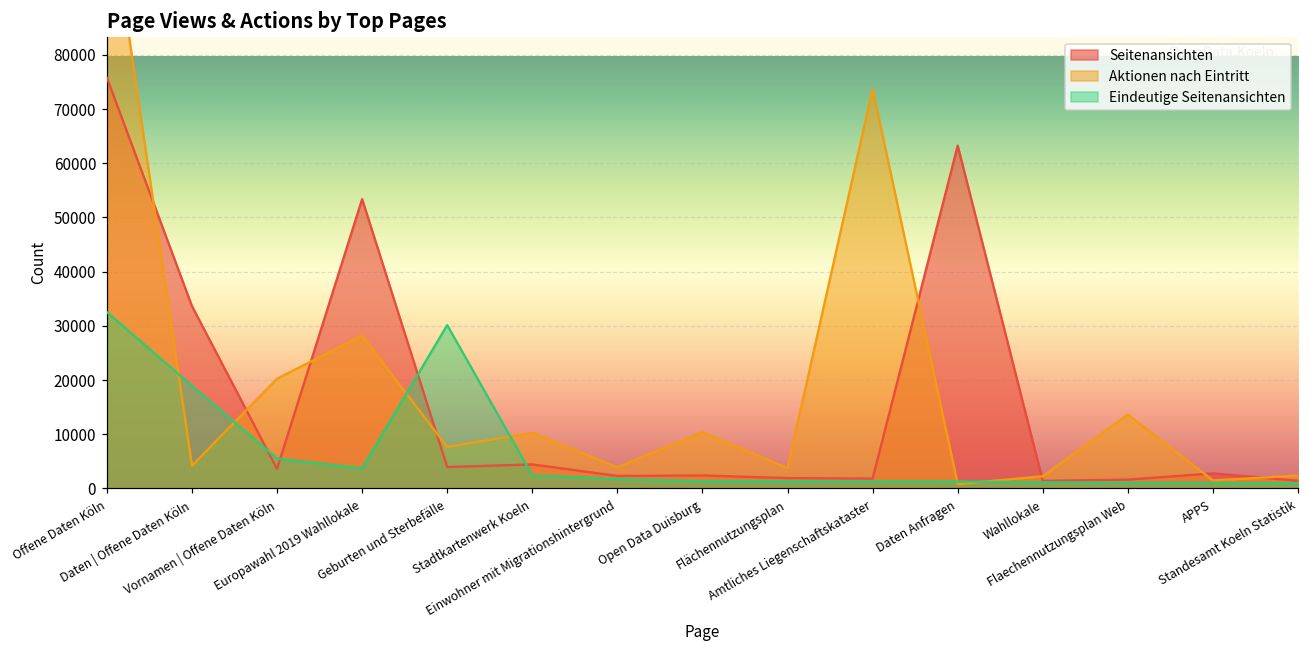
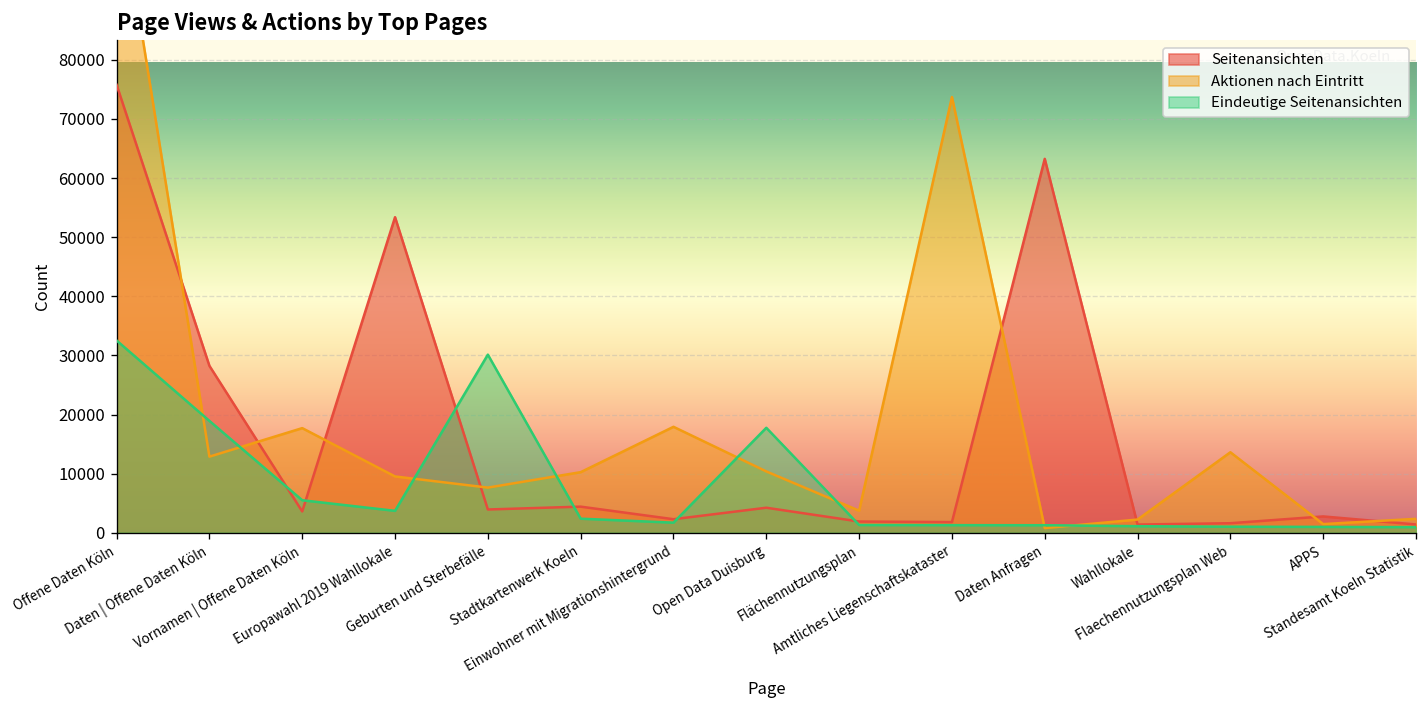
Seitenansichten, Daten | Offene Daten Köln: 34000 -> 28000
Aktionen nach Eintritt, Daten | Offene Daten Köln: 4000 -> 13000
Aktionen nach Eintritt, Vornamen | Offene Daten Köln: 20000 -> 18000
Aktionen nach Eintritt, Europawahl 2019 Wahllokale: 28000 -> 10000
Aktionen nach Eintritt, Einwohner mit Migrationshintergrund: 4000 -> 18000
Seitenansichten, Open Data Duisburg: 2000 -> 4000
Eindeutige Seitenansichten, Open Data Duisburg: 1000 -> 18000
